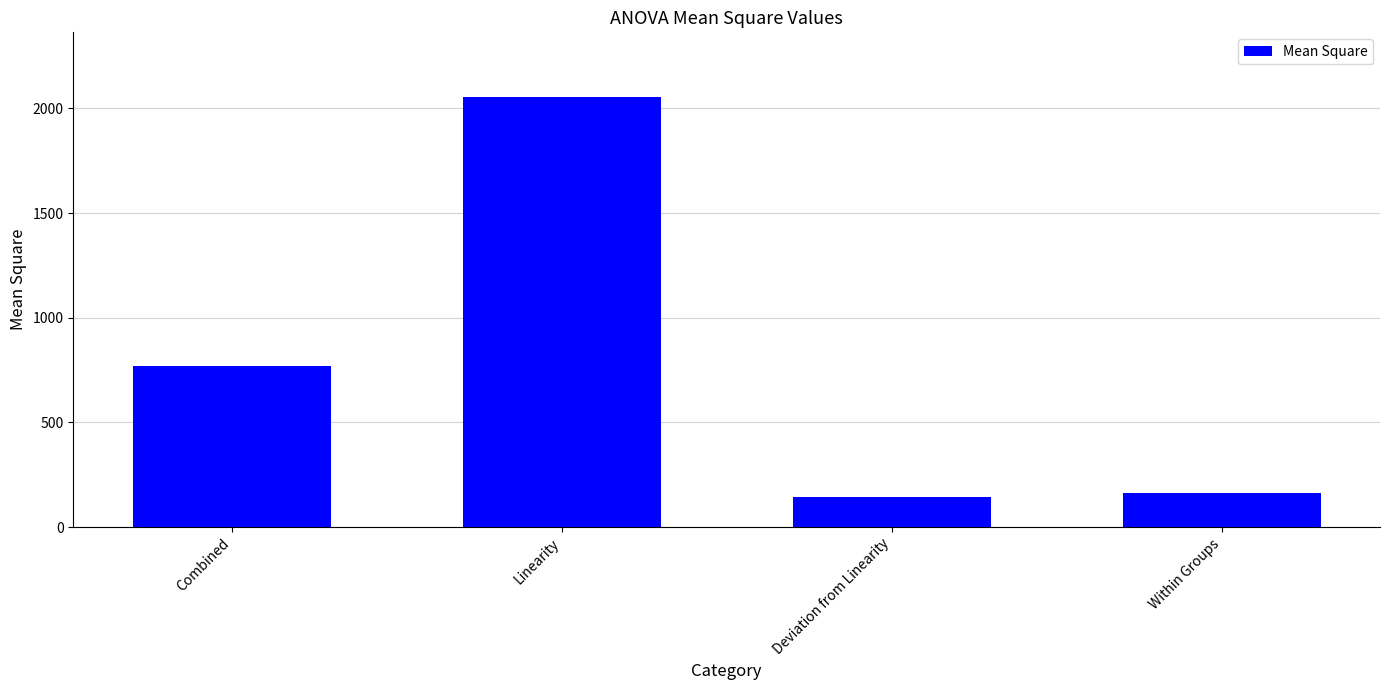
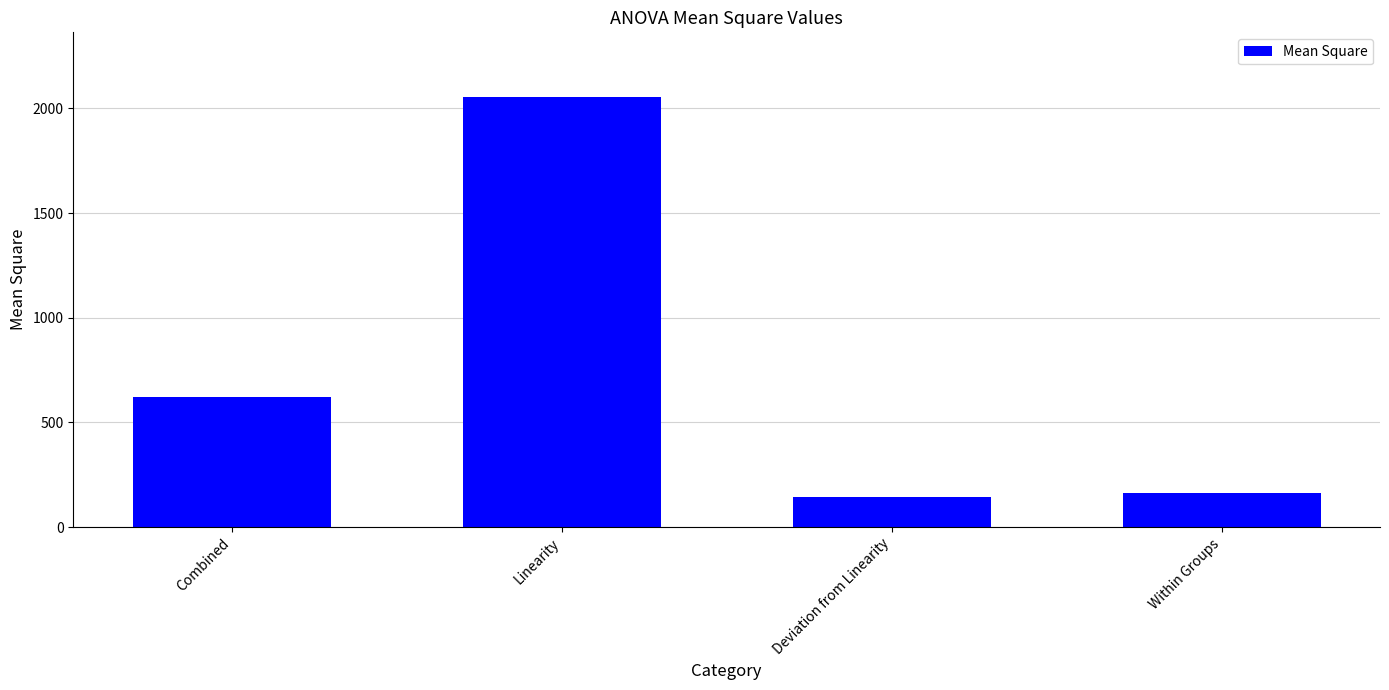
Combined: 770 -> 620
